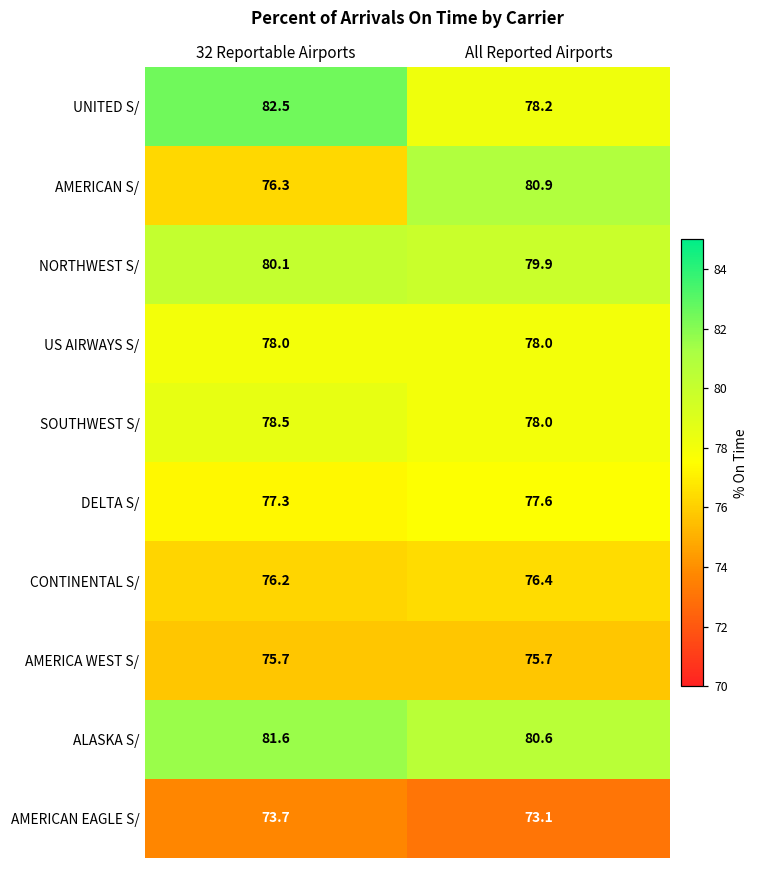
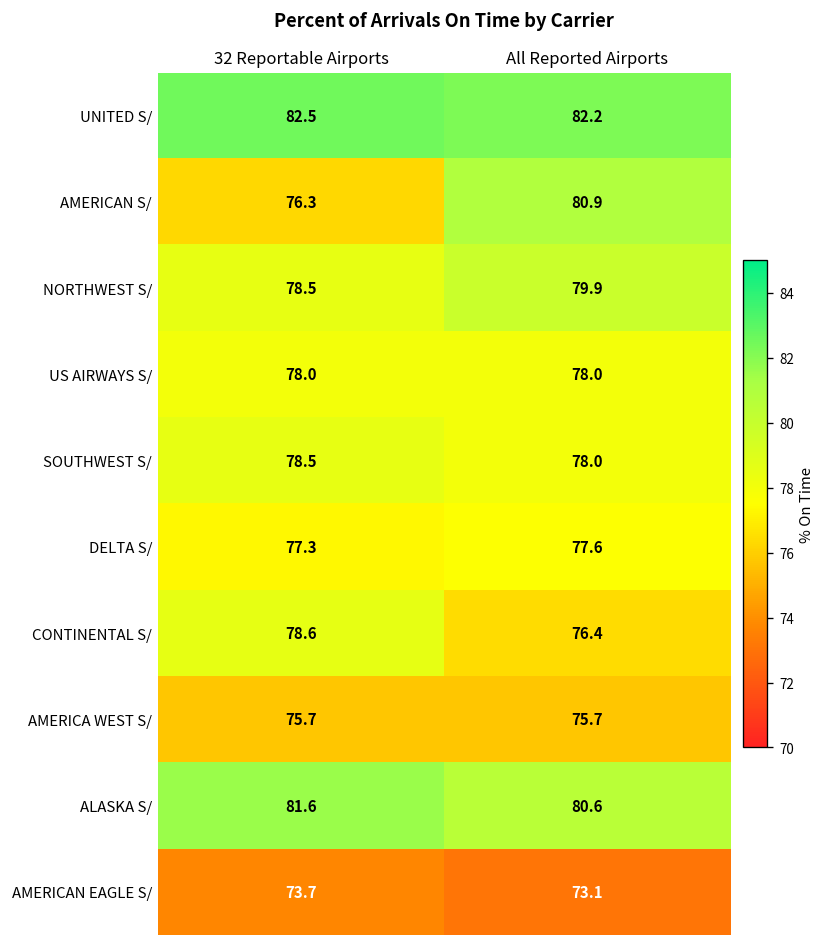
UNITED S/, All Reported Airports: 78.2 -> 82.2
NORTHWEST S/, 32 Reportable Airports: 80.1 -> 78.5
CONTINENTAL S/, 32 Reportable Airports: 76.2 -> 78.6
